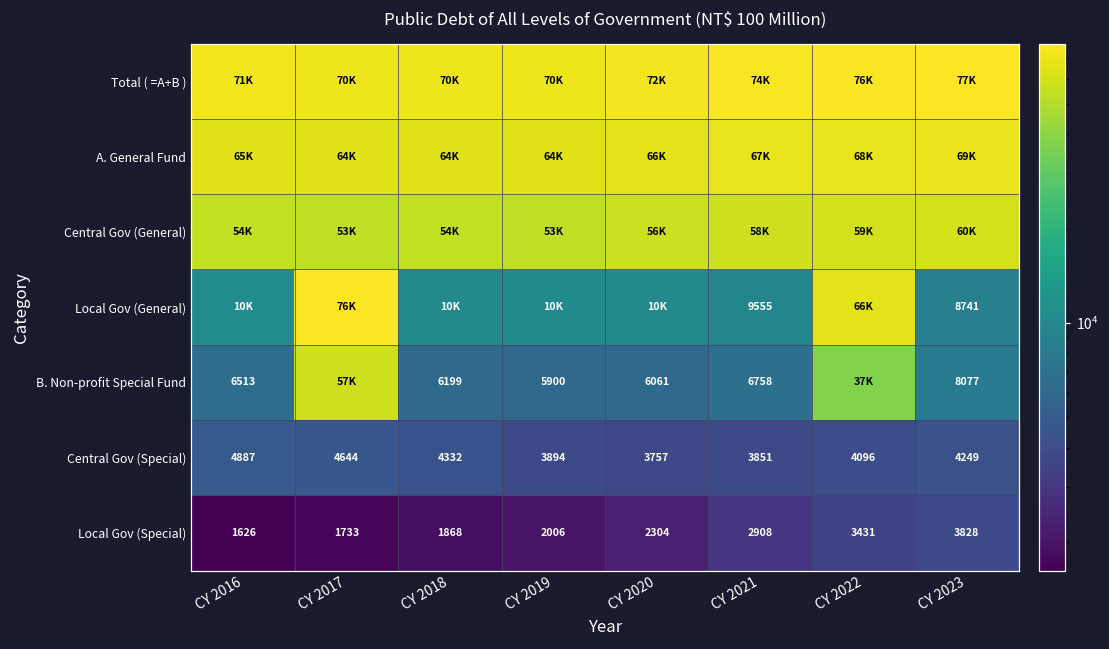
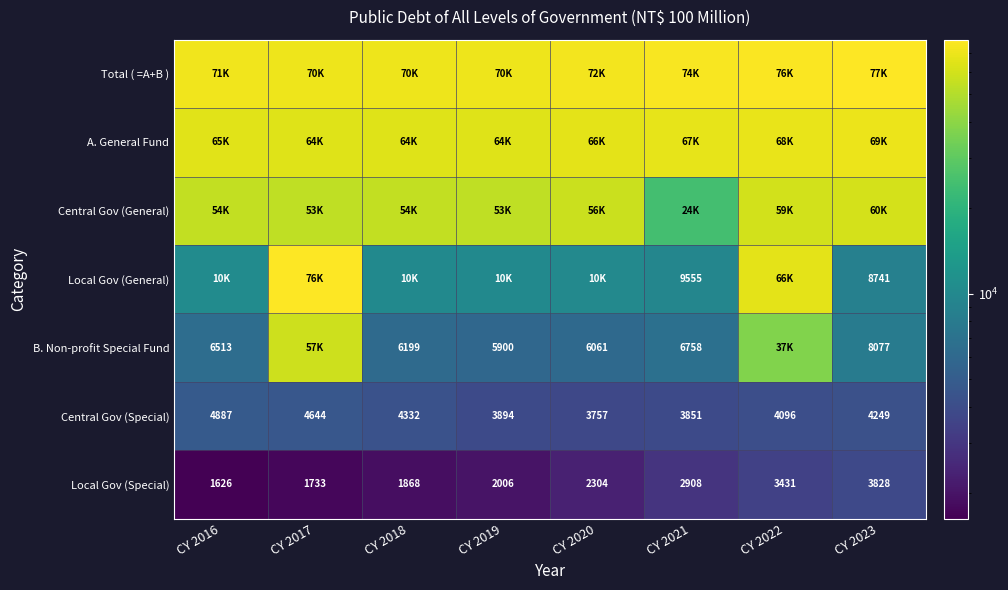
Central Gov (General), CY 2021: 58K -> 24K
